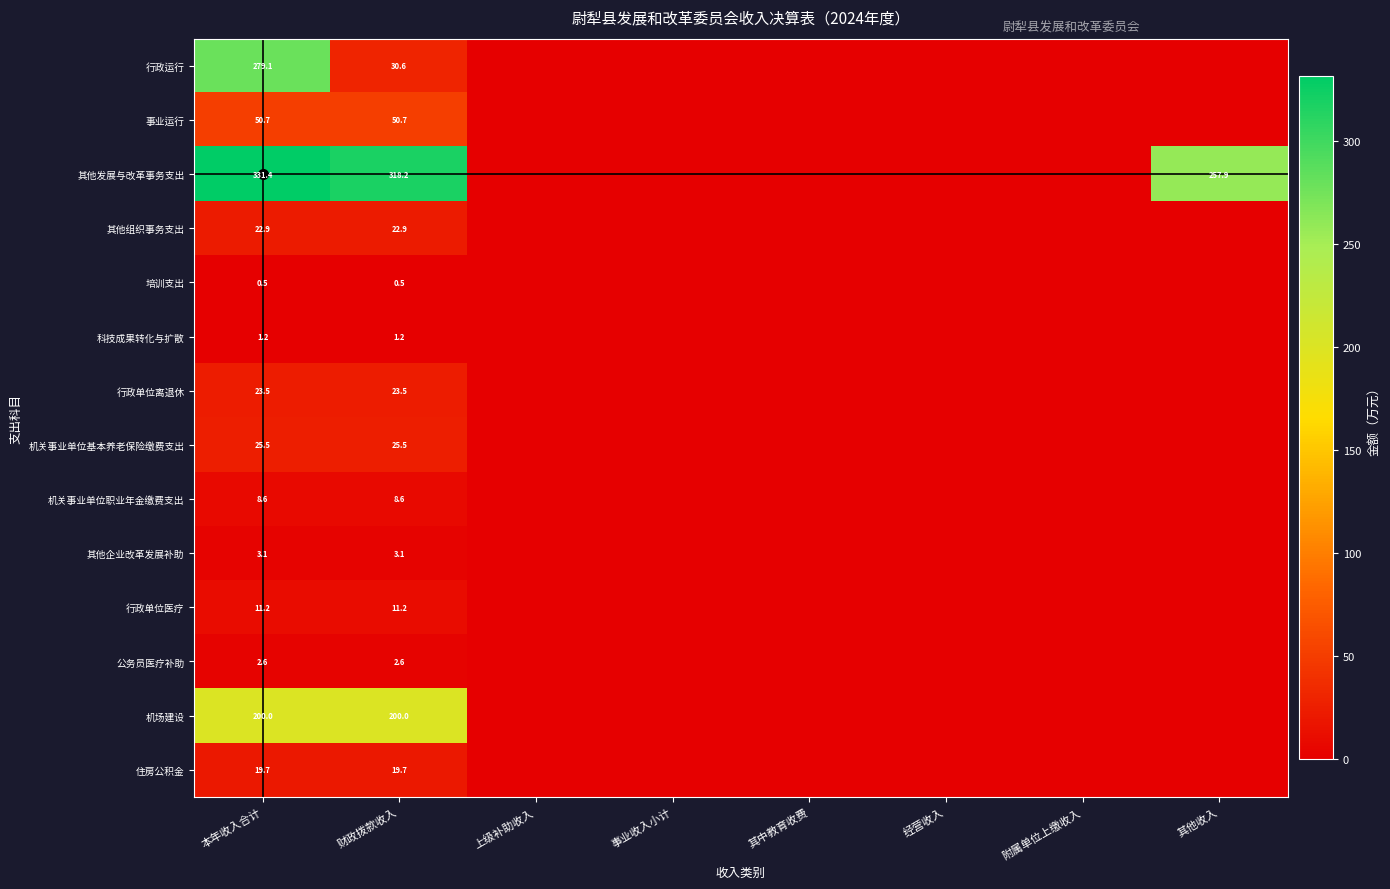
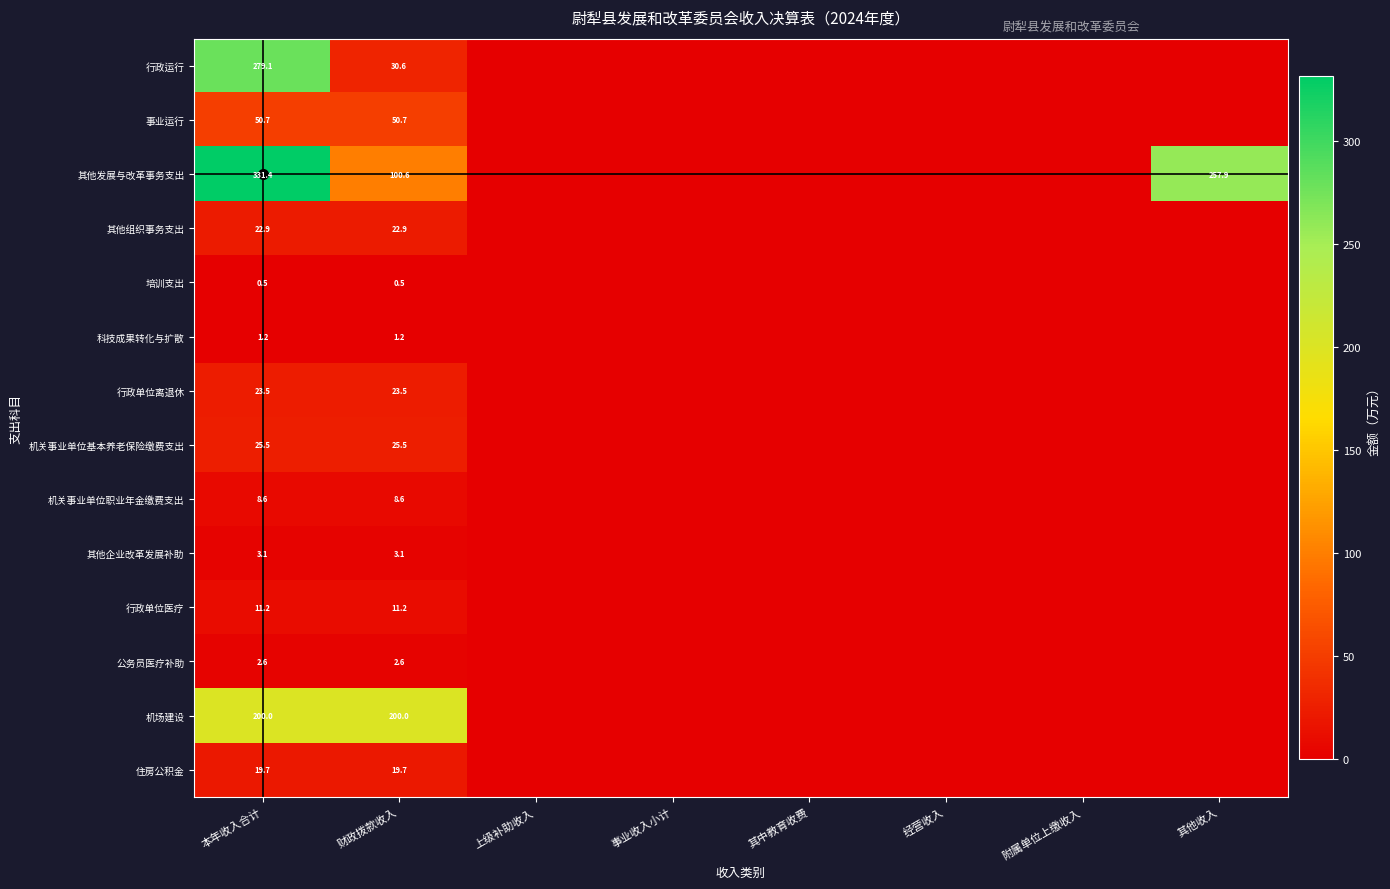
其他发展与改革事务支出, 财政拨款收入: 318.2 -> 100.6
